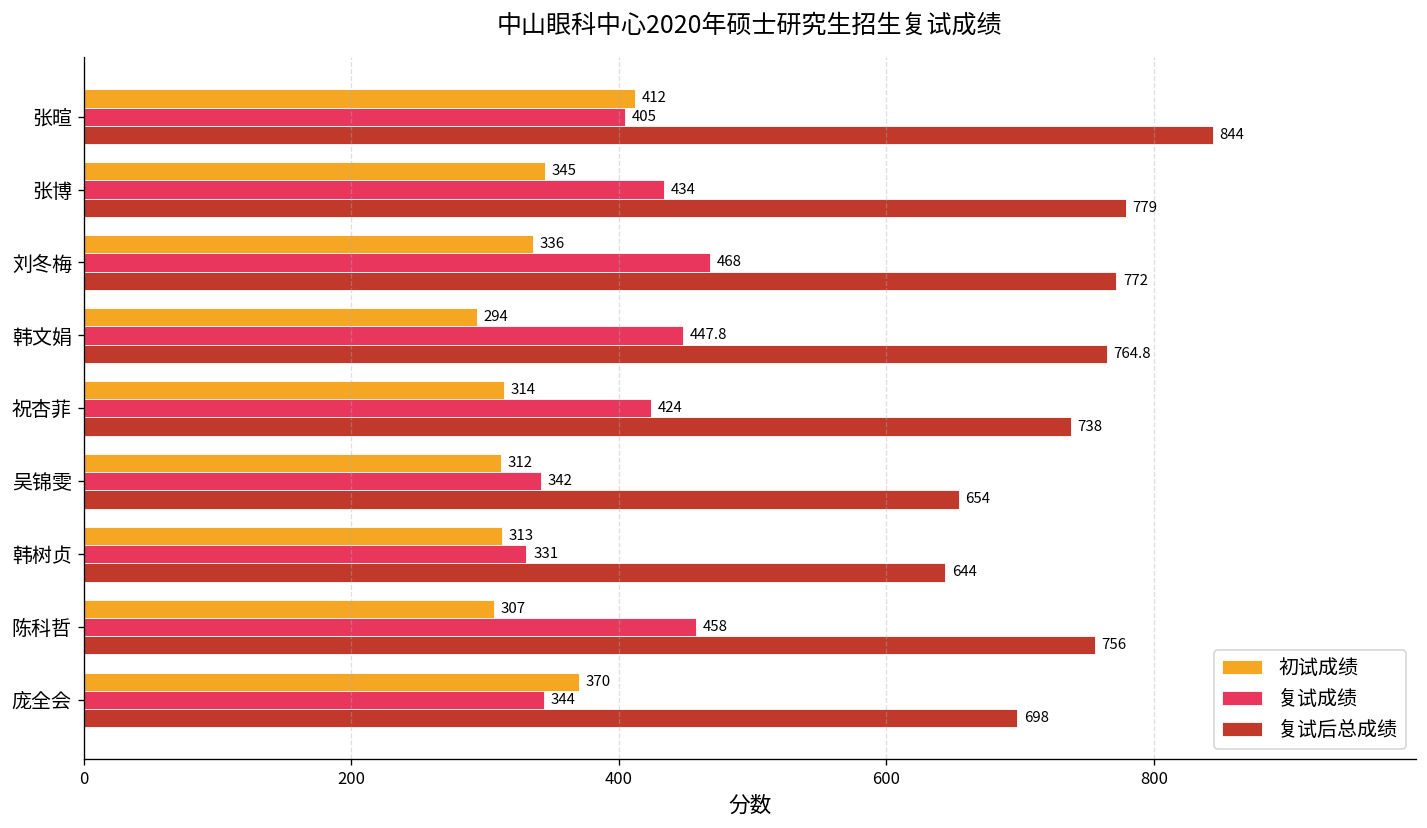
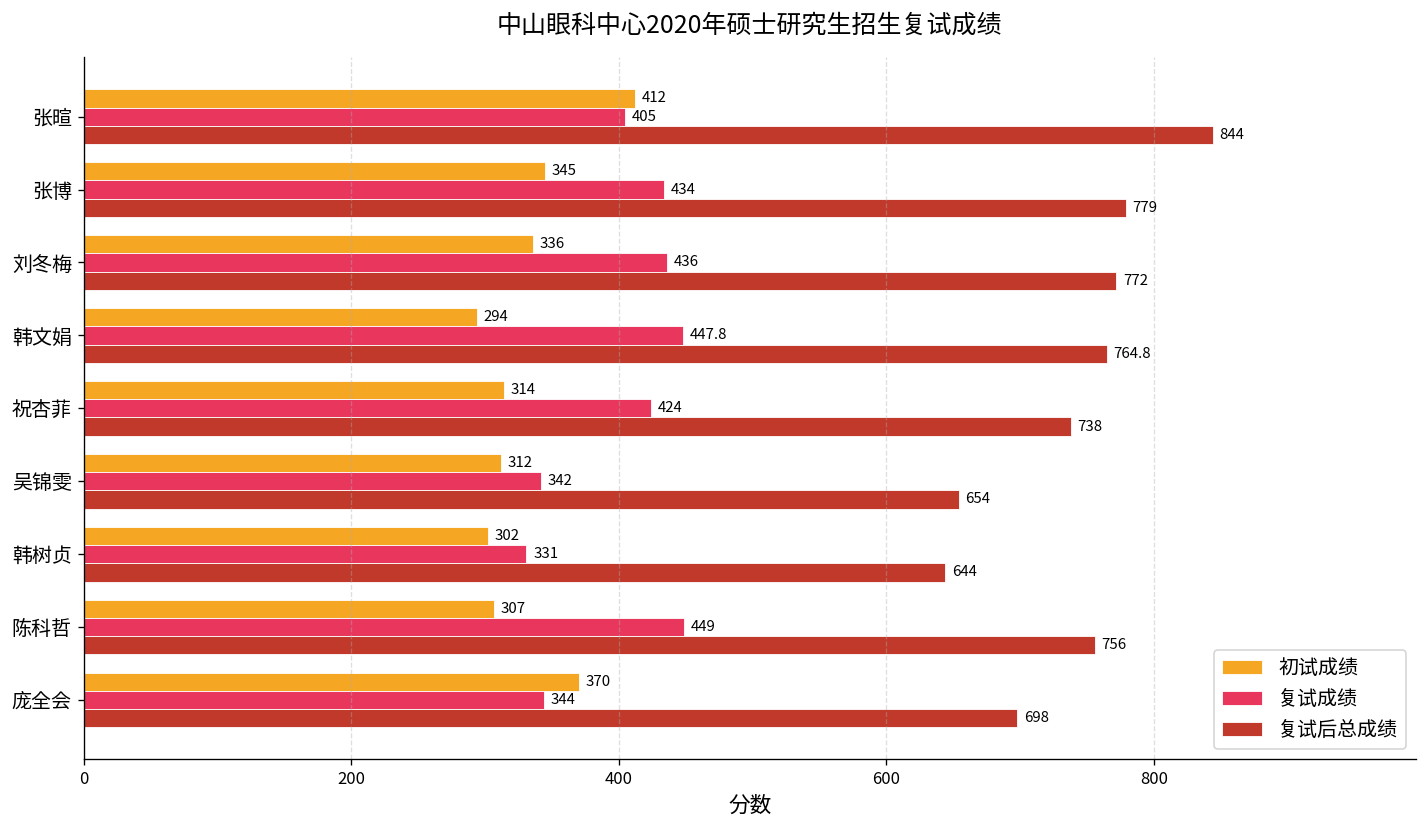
复试成绩, 刘冬梅: 468 -> 436
初试成绩, 韩树贞: 313 -> 302
复试成绩, 陈科哲: 458 -> 449
